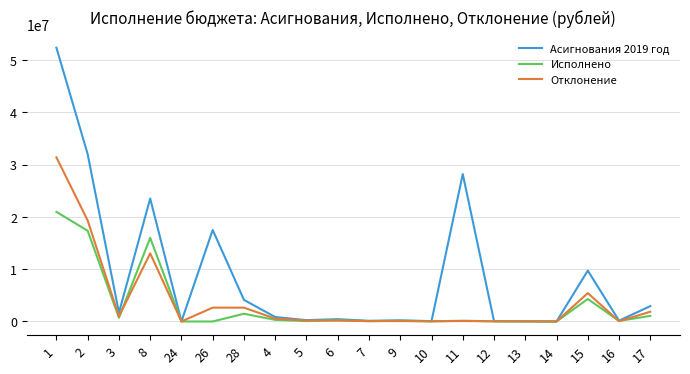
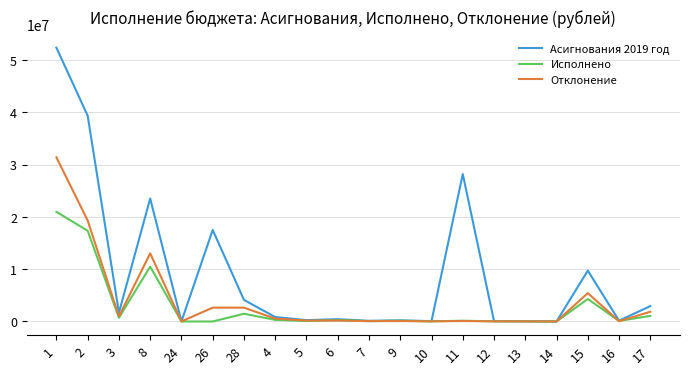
Асигнования 2019 год, 2: 32000000 -> 39000000
Исполнено, 8: 16000000 -> 10000000
